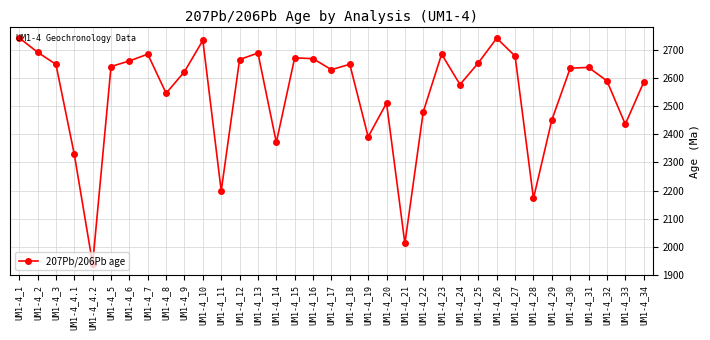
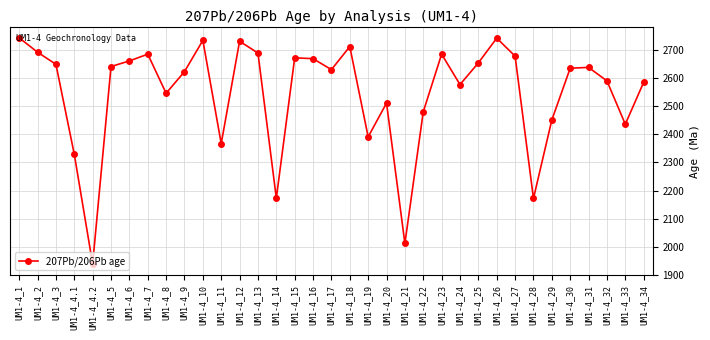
UM1-4_11: 2200 -> 2370
UM1-4_12: 2670 -> 2730
UM1-4_14: 2370 -> 2170
UM1-4_18: 2650 -> 2710
